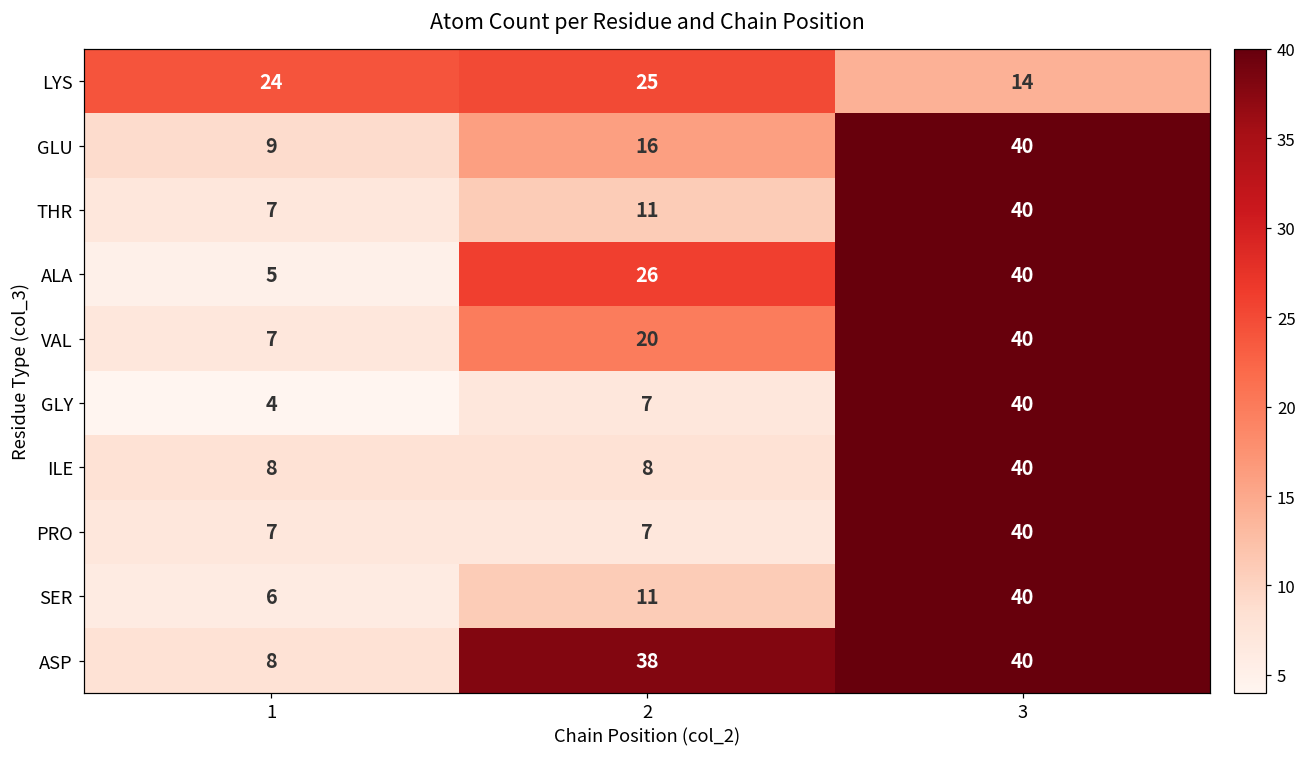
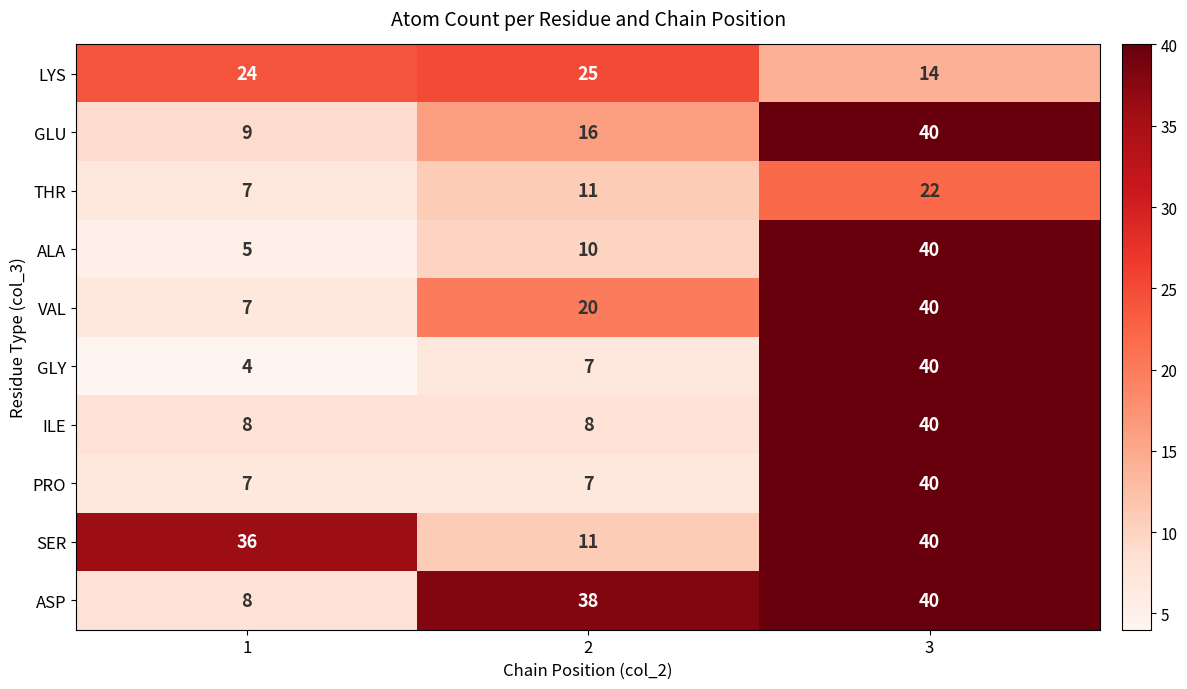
THR, 3: 40 -> 22
ALA, 2: 26 -> 10
SER, 1: 6 -> 36
